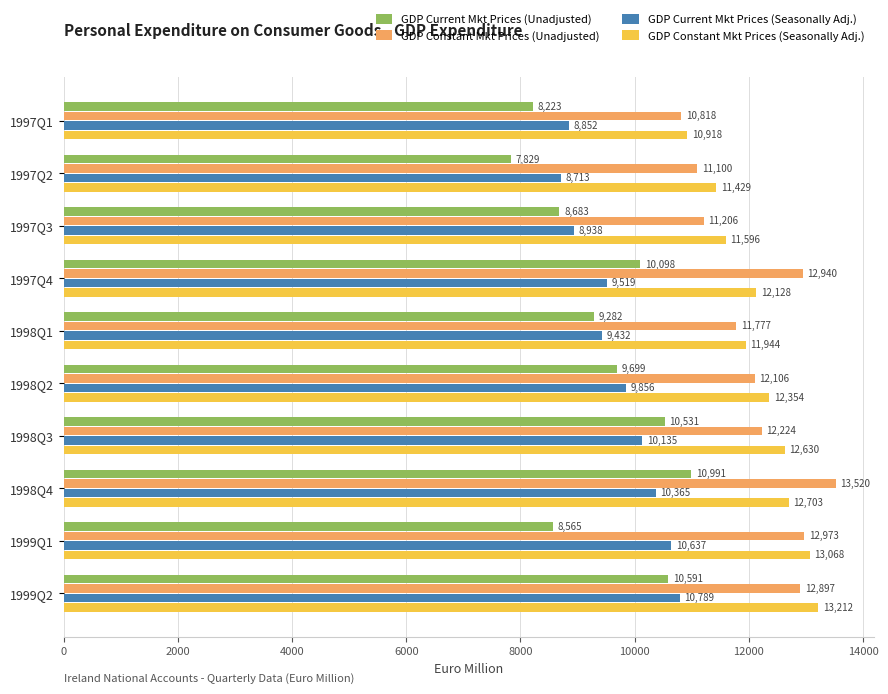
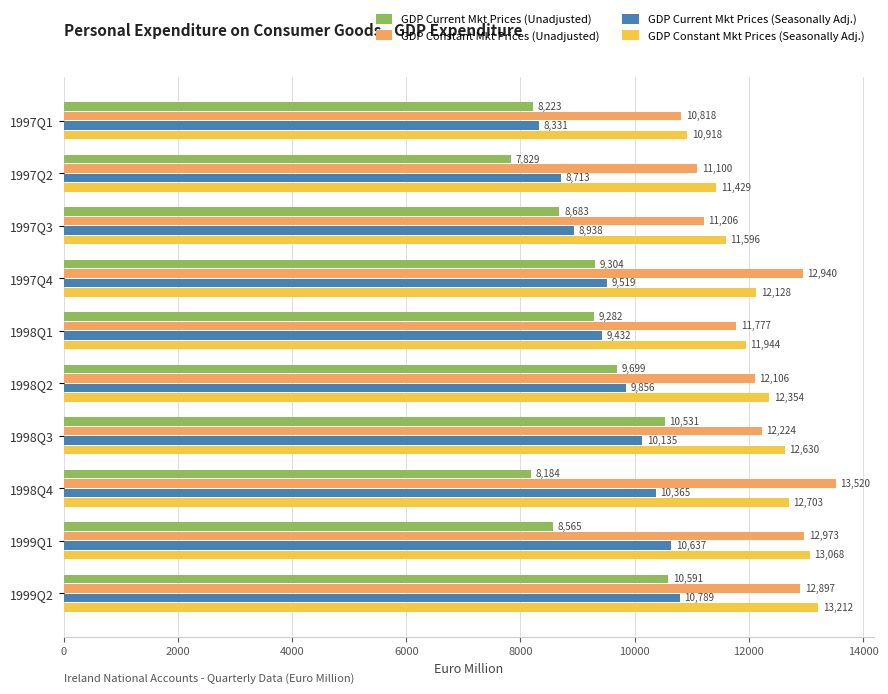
GDP Current Mkt Prices (Seasonally Adj.), 1997Q1: 8,852 -> 8,331
GDP Current Mkt Prices (Unadjusted), 1997Q4: 10,098 -> 9,304
GDP Current Mkt Prices (Unadjusted), 1998Q4: 10,991 -> 8,184
